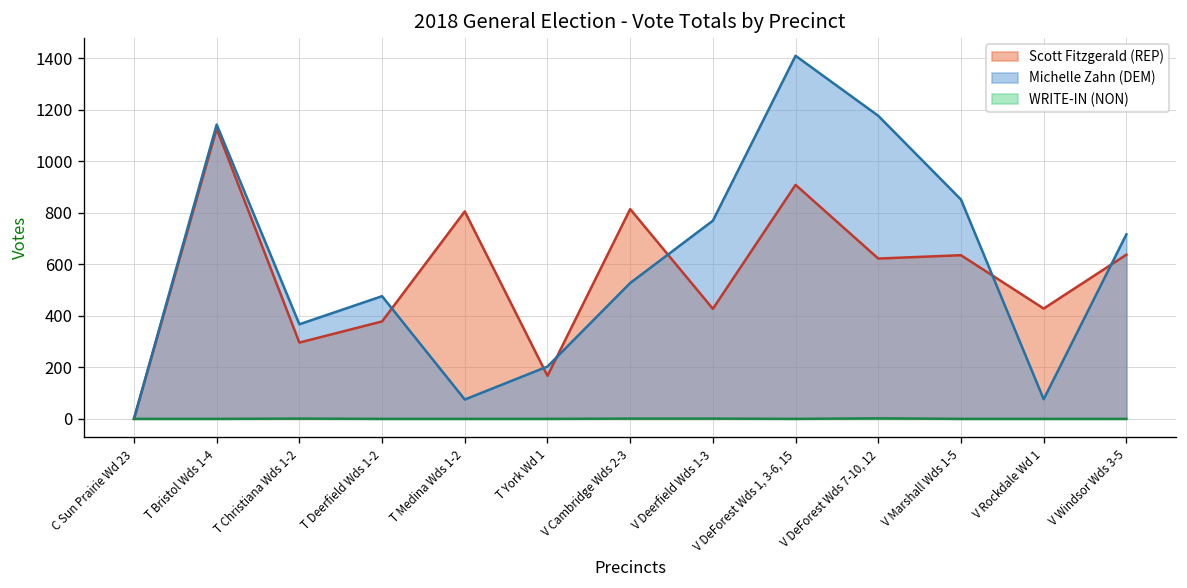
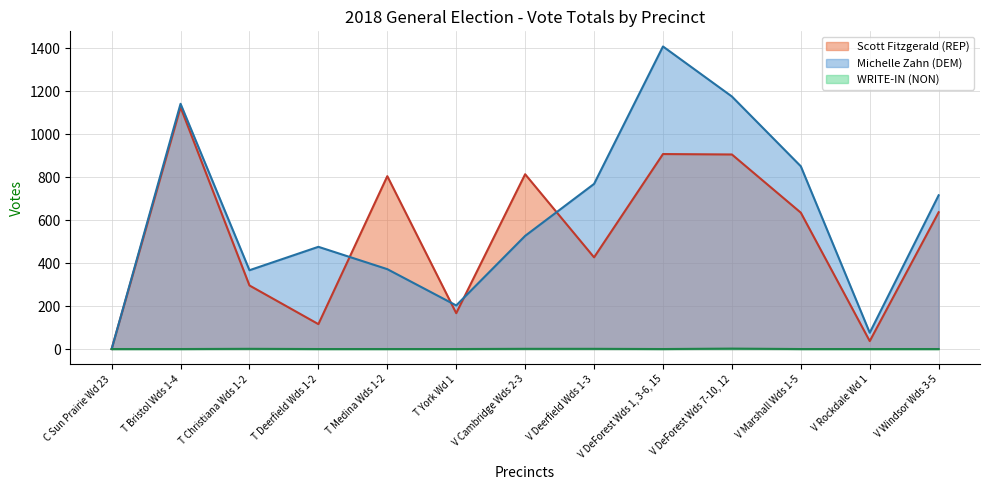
Scott Fitzgerald (REP), T Deerfield Wds 1-2: 380 -> 120
Michelle Zahn (DEM), T Medina Wds 1-2: 80 -> 370
Scott Fitzgerald (REP), V DeForest Wds 7-10, 12: 620 -> 910
Scott Fitzgerald (REP), V Rockdale Wd 1: 430 -> 40
